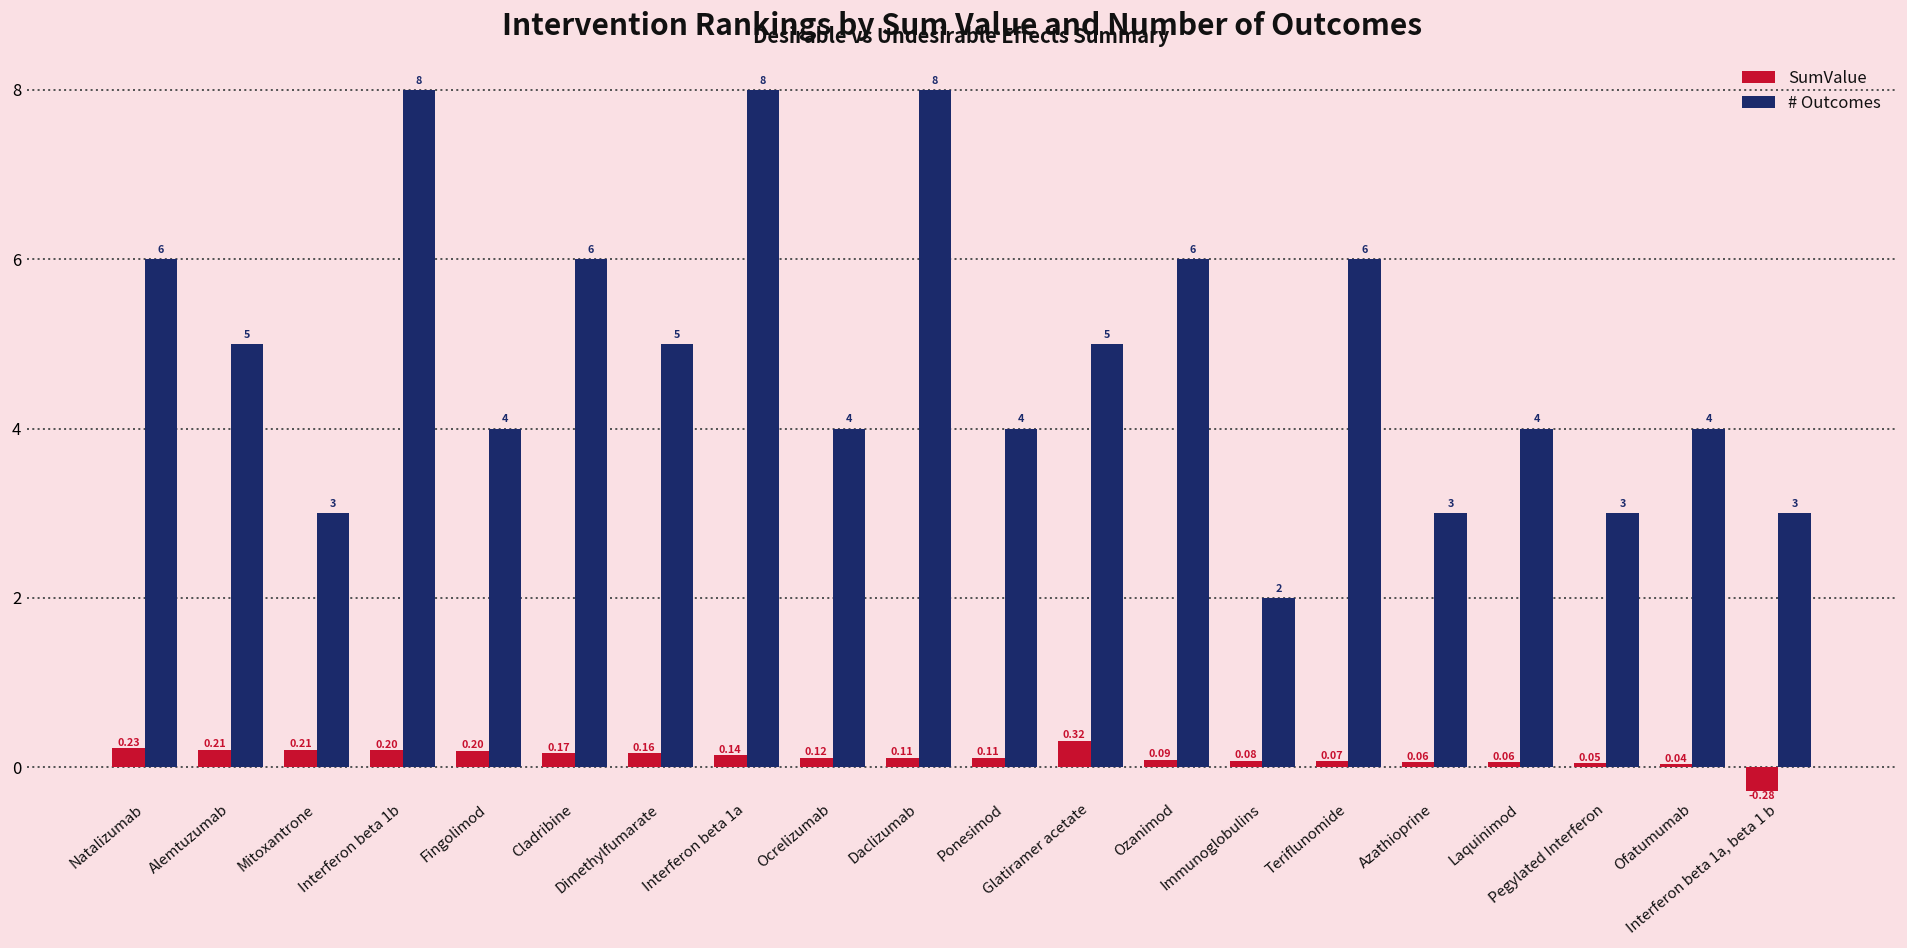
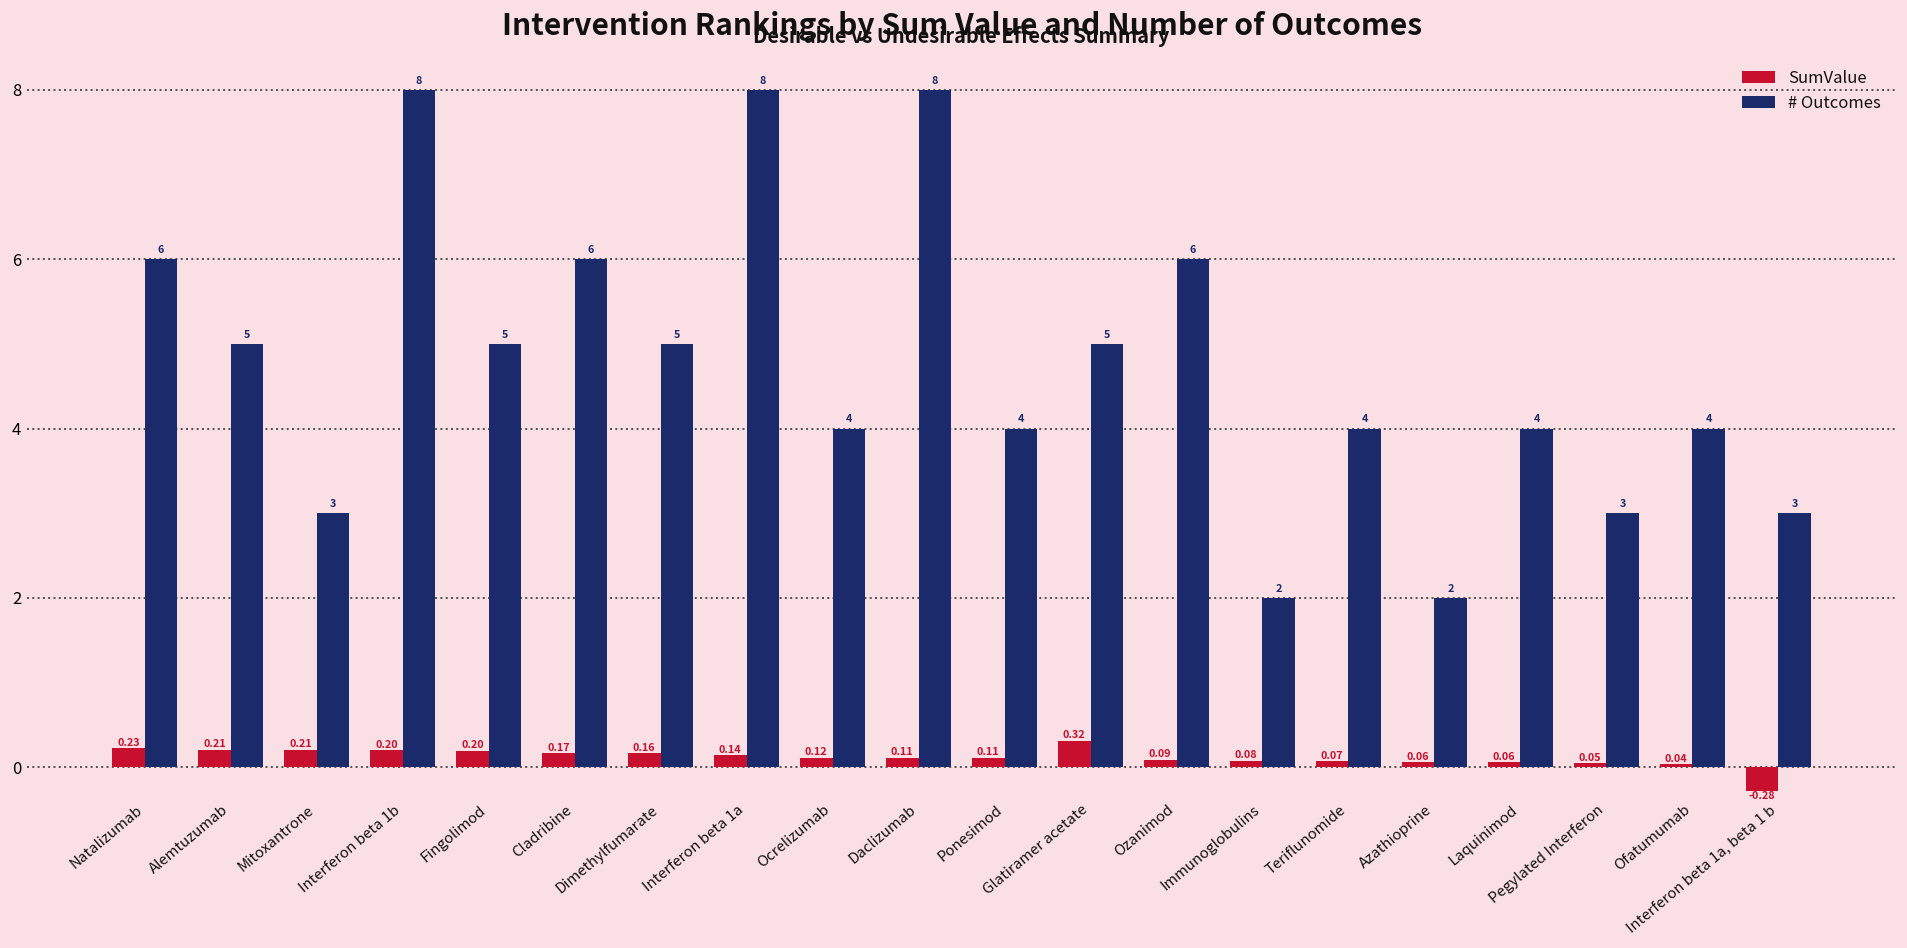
# Outcomes, Fingolimod: 4 -> 5
# Outcomes, Teriflunomide: 6 -> 4
# Outcomes, Azathioprine: 3 -> 2
